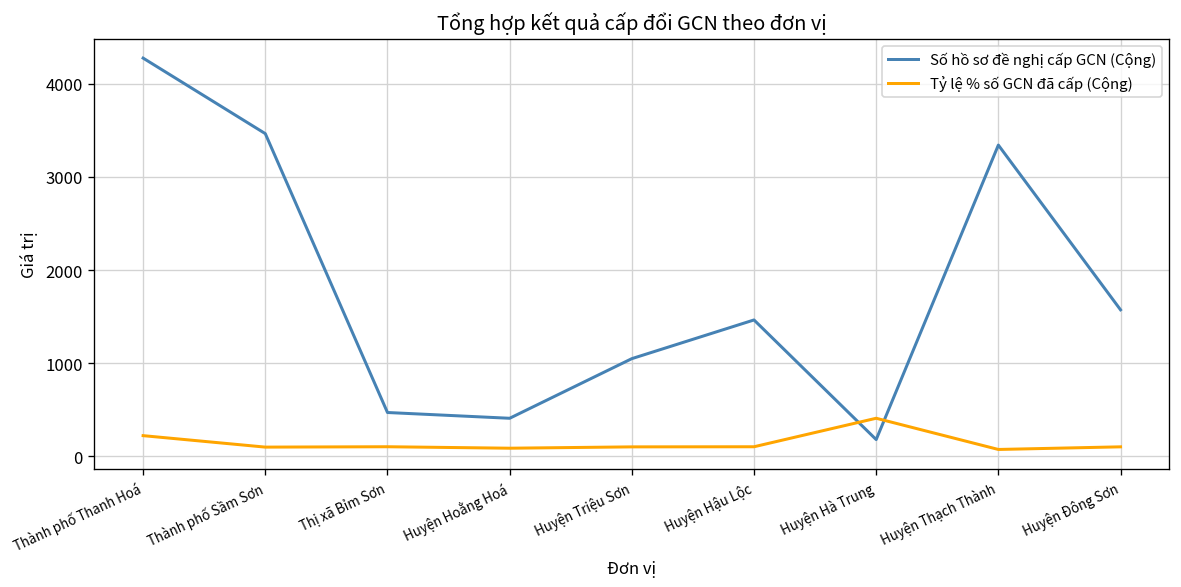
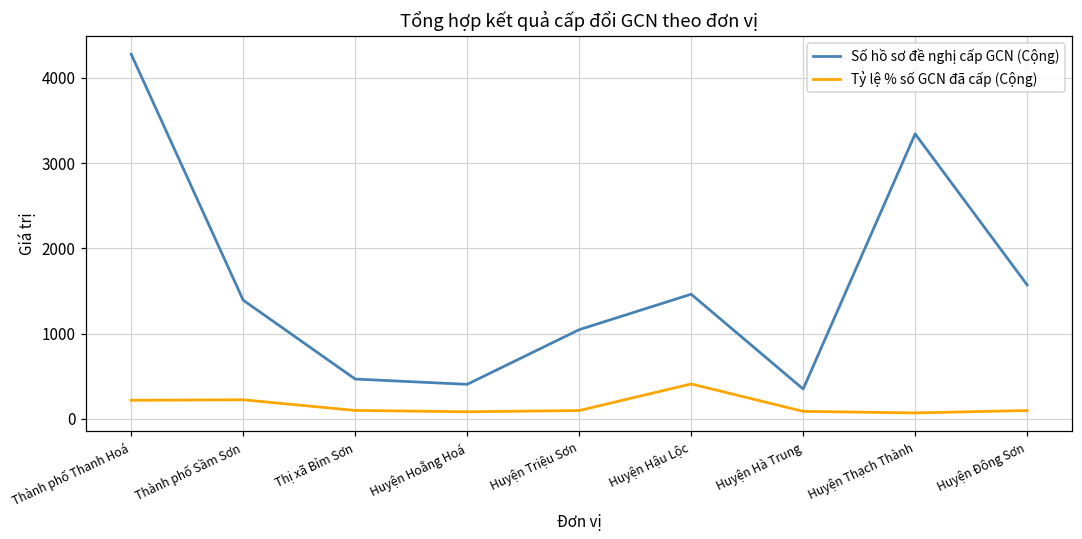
Số hồ sơ đề nghị cấp GCN (Cộng), Thành phố Sầm Sơn: 3500 -> 1400
Tỷ lệ % số GCN đã cấp (Cộng), Thành phố Sầm Sơn: 100 -> 200
Tỷ lệ % số GCN đã cấp (Cộng), Huyện Hậu Lộc: 100 -> 400
Số hồ sơ đề nghị cấp GCN (Cộng), Huyện Hà Trung: 200 -> 400
Tỷ lệ % số GCN đã cấp (Cộng), Huyện Hà Trung: 400 -> 100
